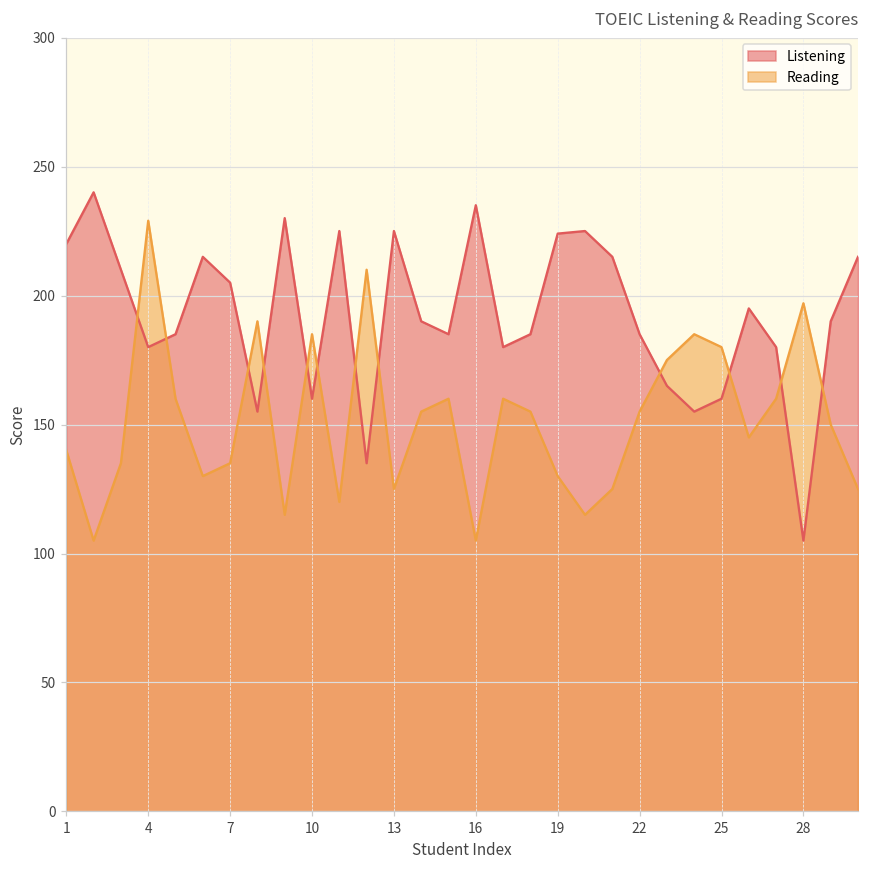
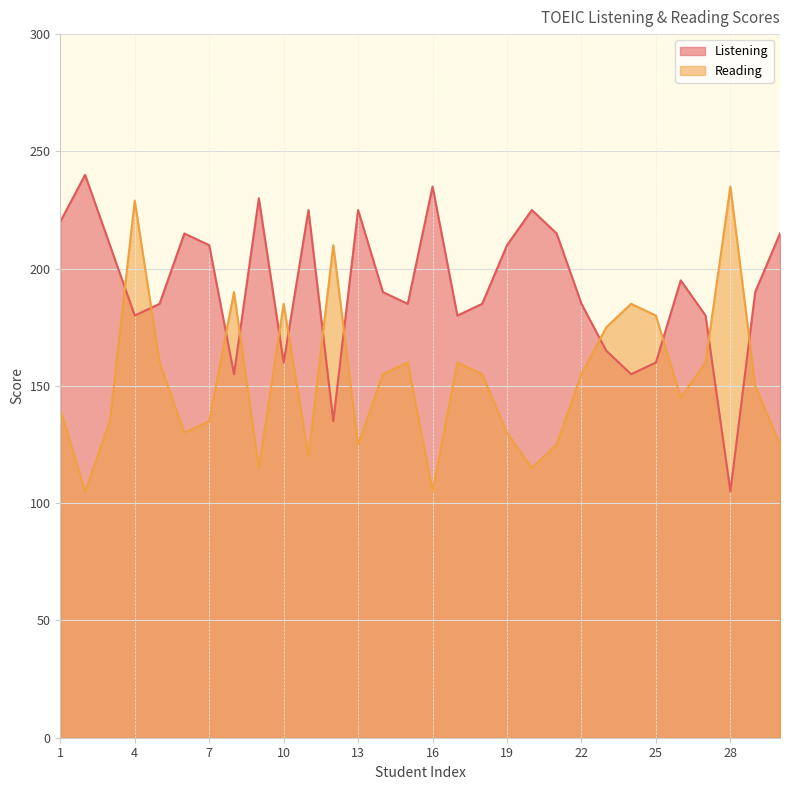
Listening, 7: 205 -> 210
Listening, 19: 224 -> 210
Reading, 28: 197 -> 235
